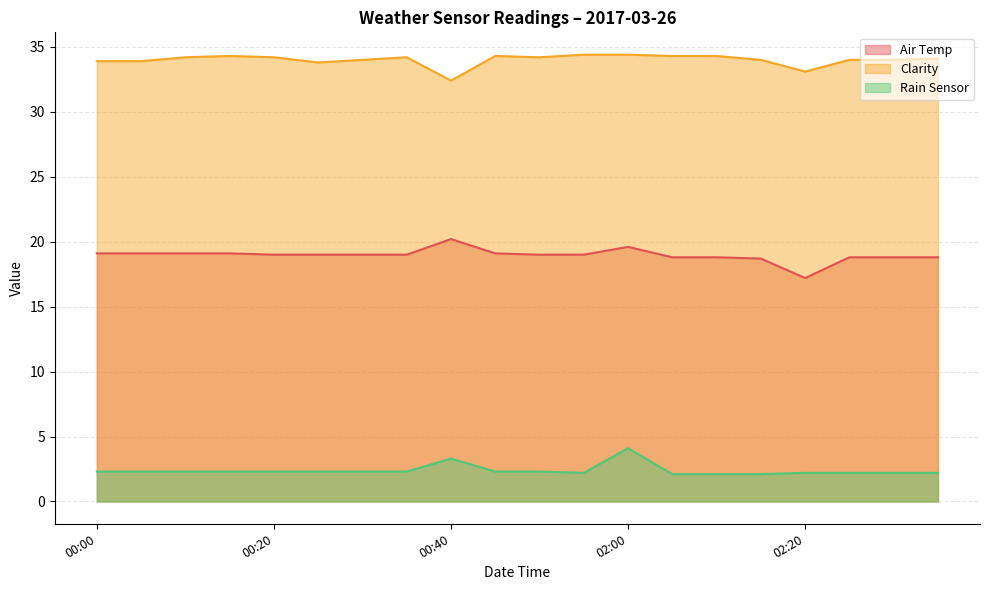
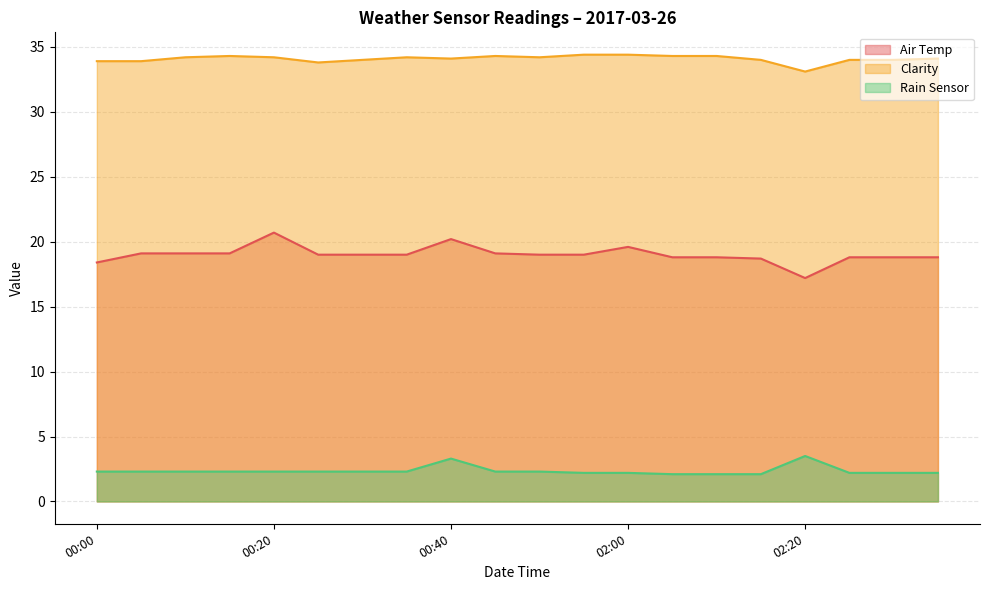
Air Temp, 00:00: 19.1 -> 18.4
Air Temp, 00:20: 19.0 -> 20.7
Clarity, 00:40: 32.4 -> 34.1
Rain Sensor, 02:00: 4.1 -> 2.2
Rain Sensor, 02:20: 2.2 -> 3.5
